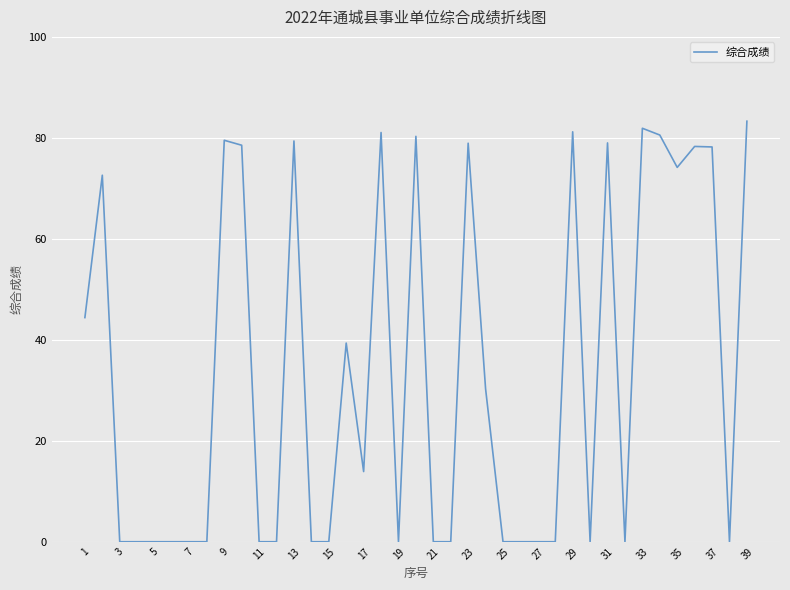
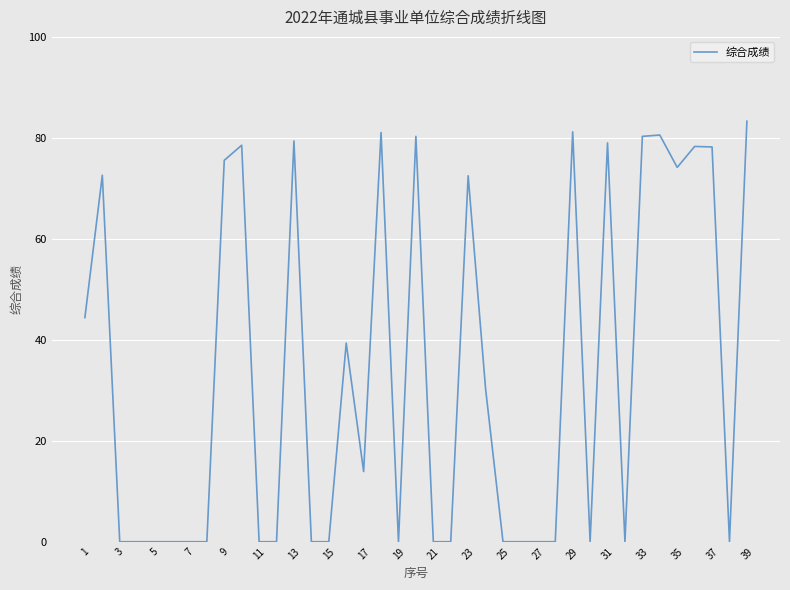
9: 80 -> 76
23: 79 -> 72
33: 82 -> 80
